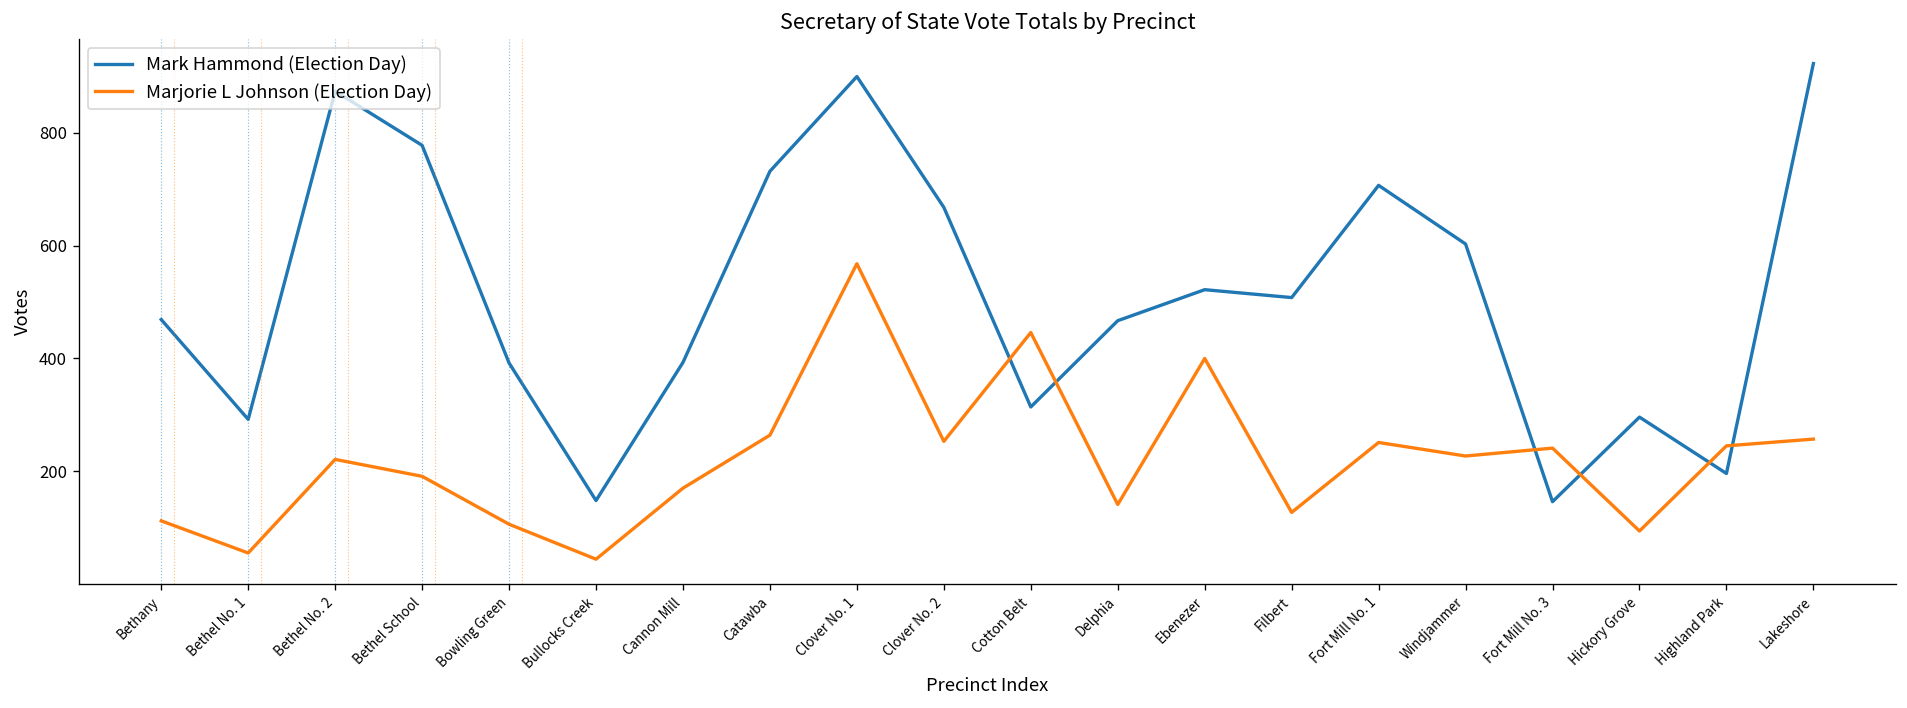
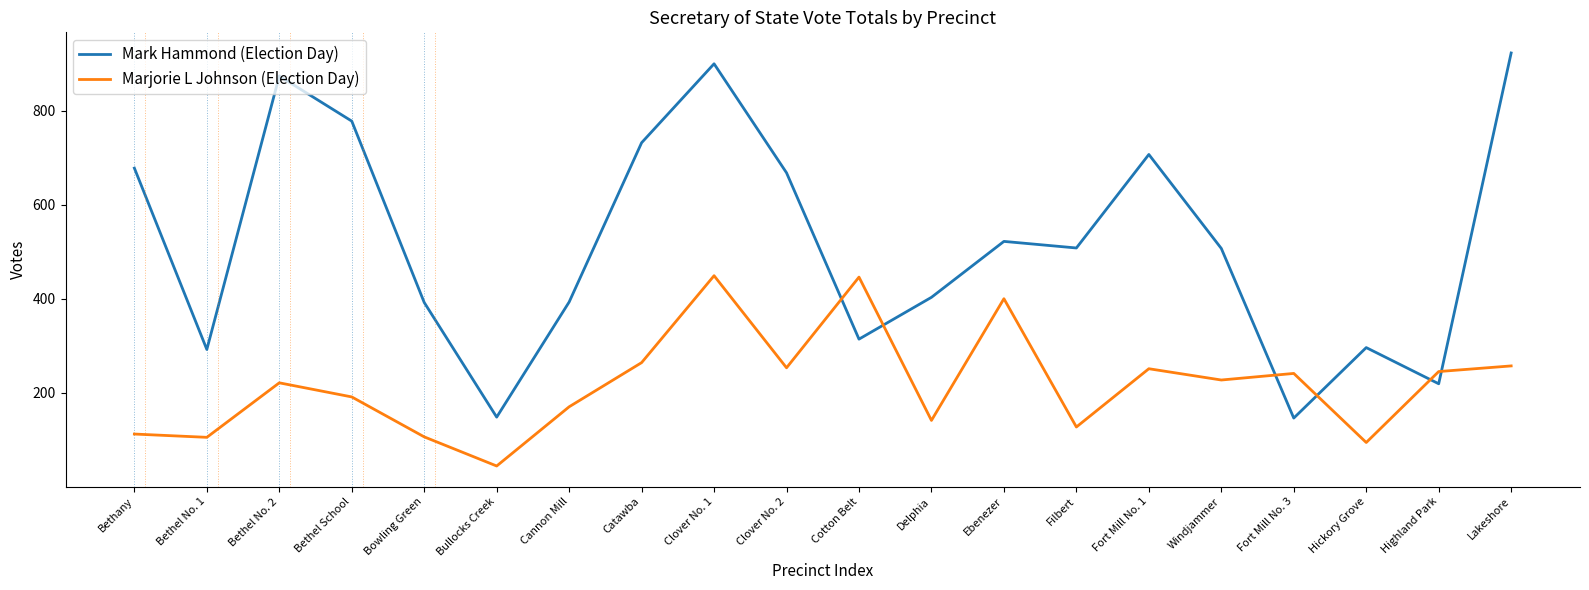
Mark Hammond (Election Day), Bethany: 470 -> 680
Marjorie L Johnson (Election Day), Bethel No. 1: 60 -> 110
Marjorie L Johnson (Election Day), Clover No. 1: 570 -> 450
Mark Hammond (Election Day), Delphia: 470 -> 400
Mark Hammond (Election Day), Windjammer: 600 -> 510
Mark Hammond (Election Day), Highland Park: 200 -> 220
